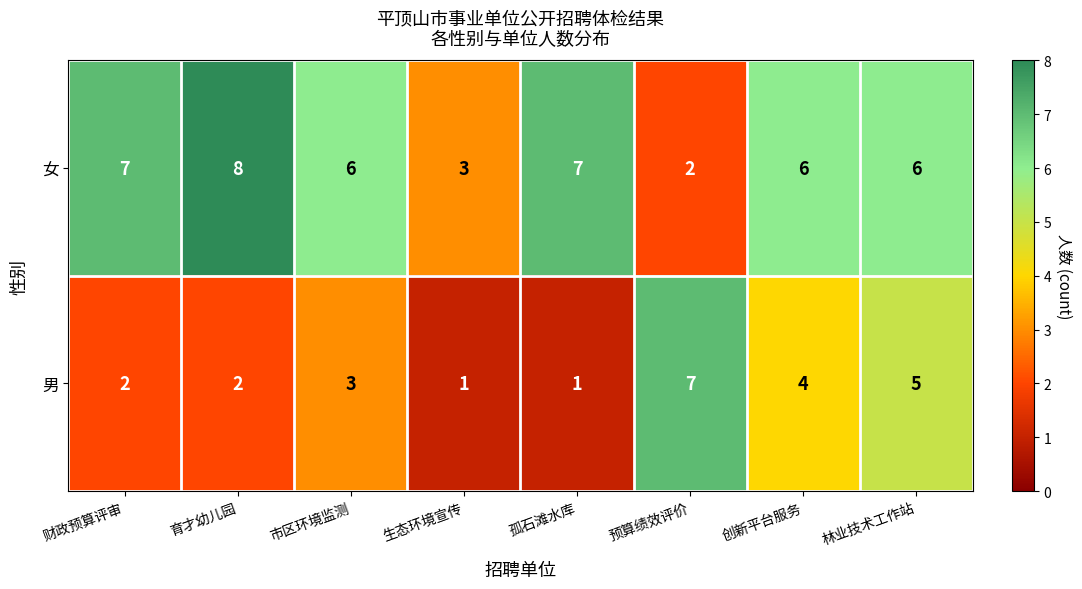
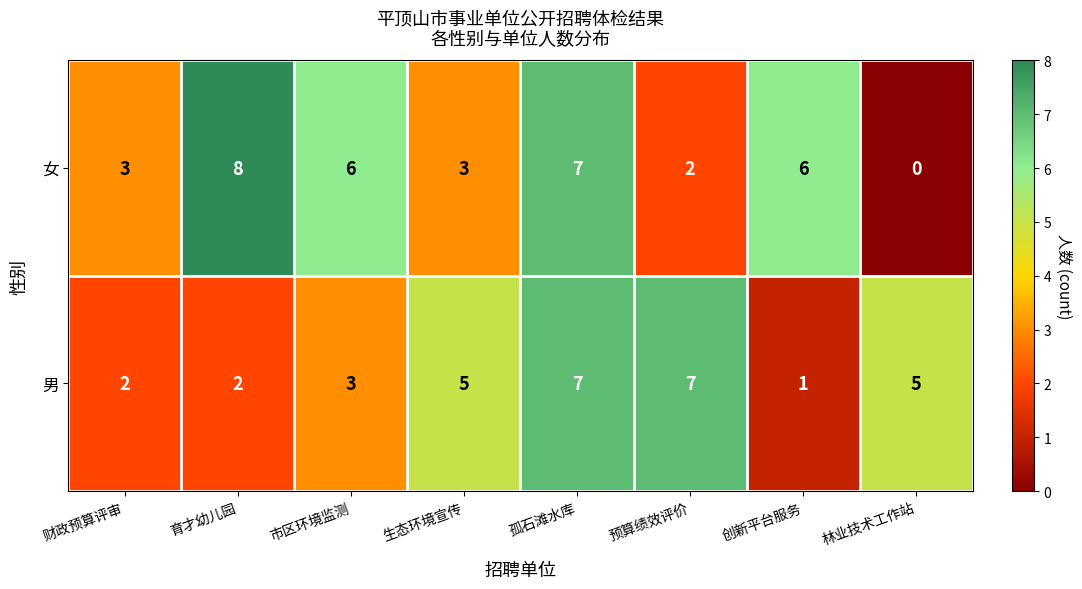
女, 财政预算评审: 7 -> 3
女, 林业技术工作站: 6 -> 0
男, 生态环境宣传: 1 -> 5
男, 孤石滩水库: 1 -> 7
男, 创新平台服务: 4 -> 1
